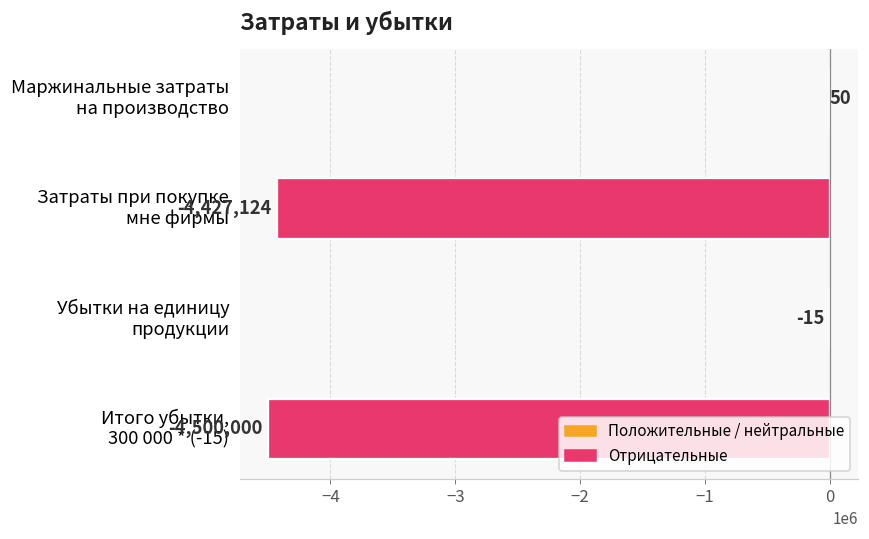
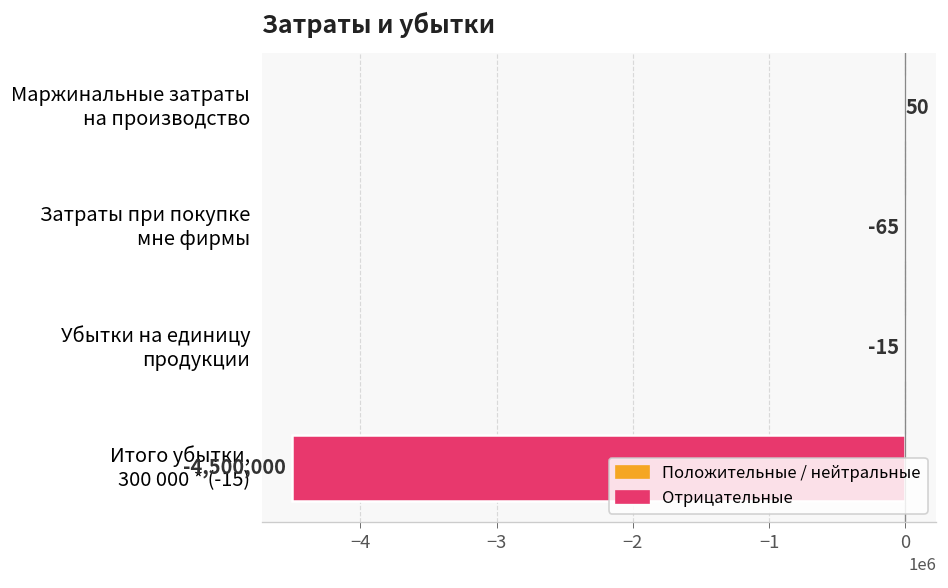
Затраты при покупке мне фирмы: -4,427,124 -> -65
